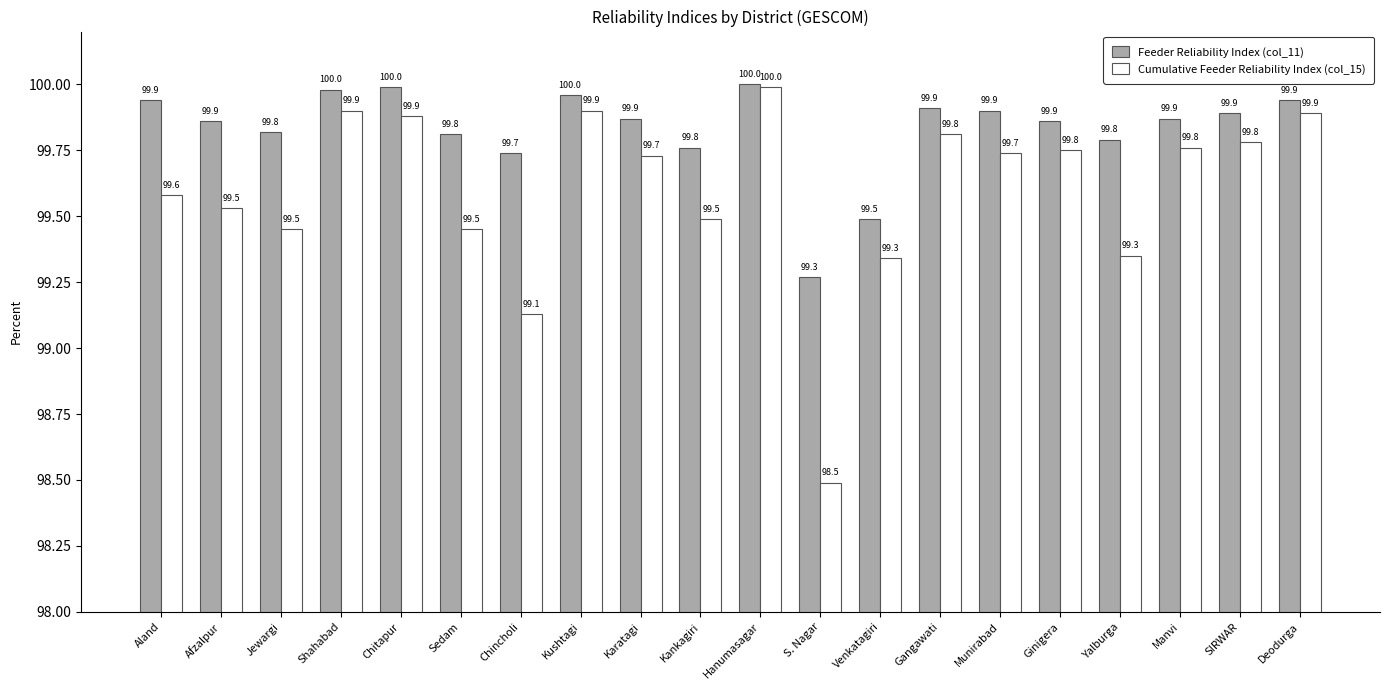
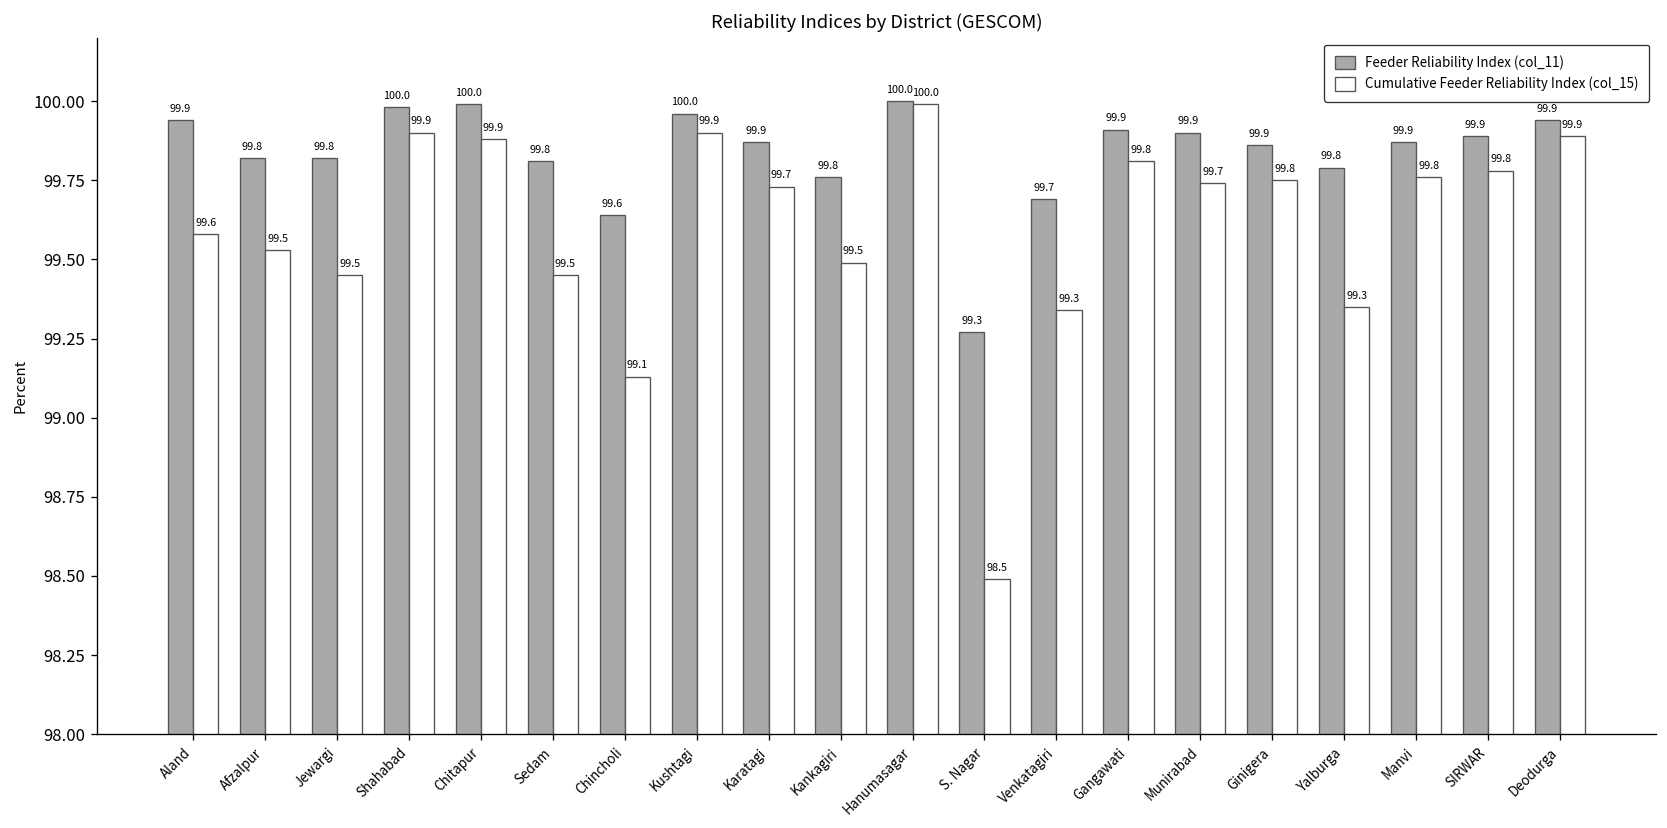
Feeder Reliability Index (col_11), Afzalpur: 99.9 -> 99.8
Feeder Reliability Index (col_11), Chincholi: 99.7 -> 99.6
Feeder Reliability Index (col_11), Venkatagiri: 99.5 -> 99.7
